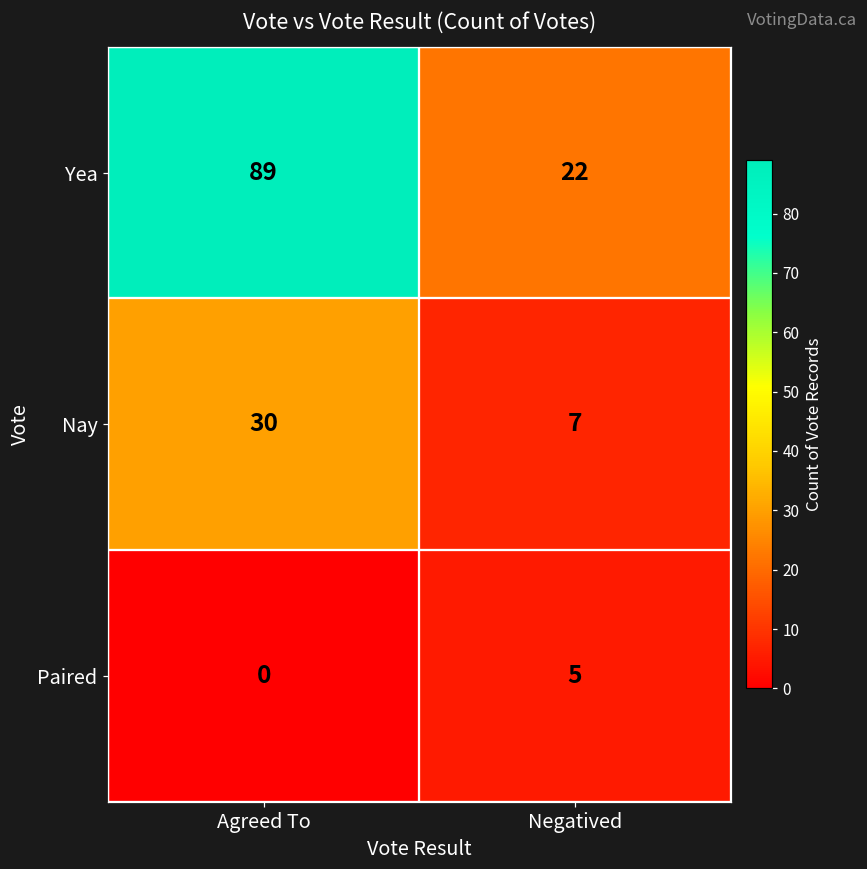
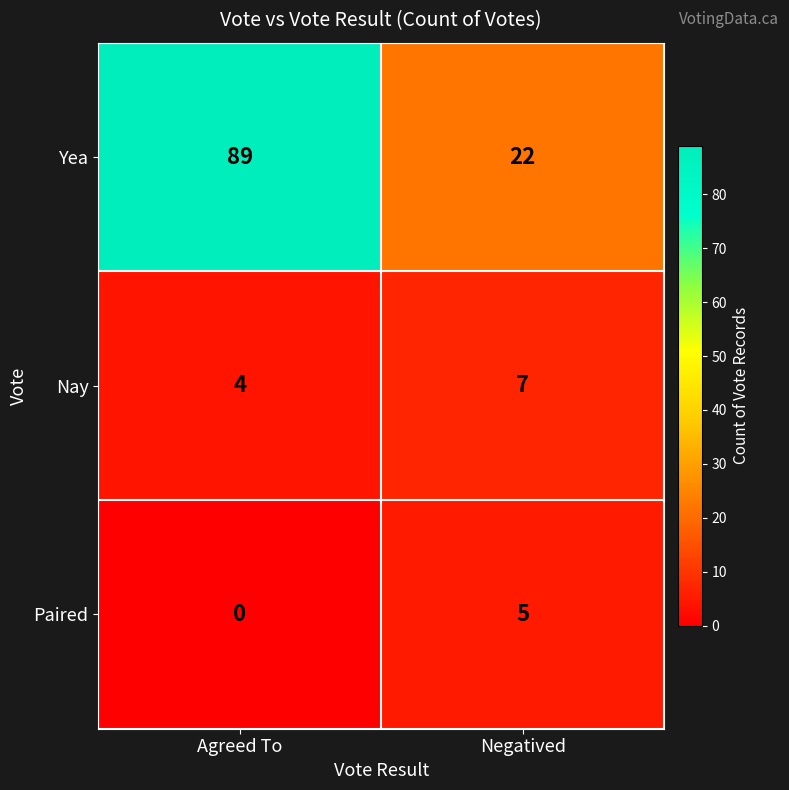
Nay, Agreed To: 30 -> 4
